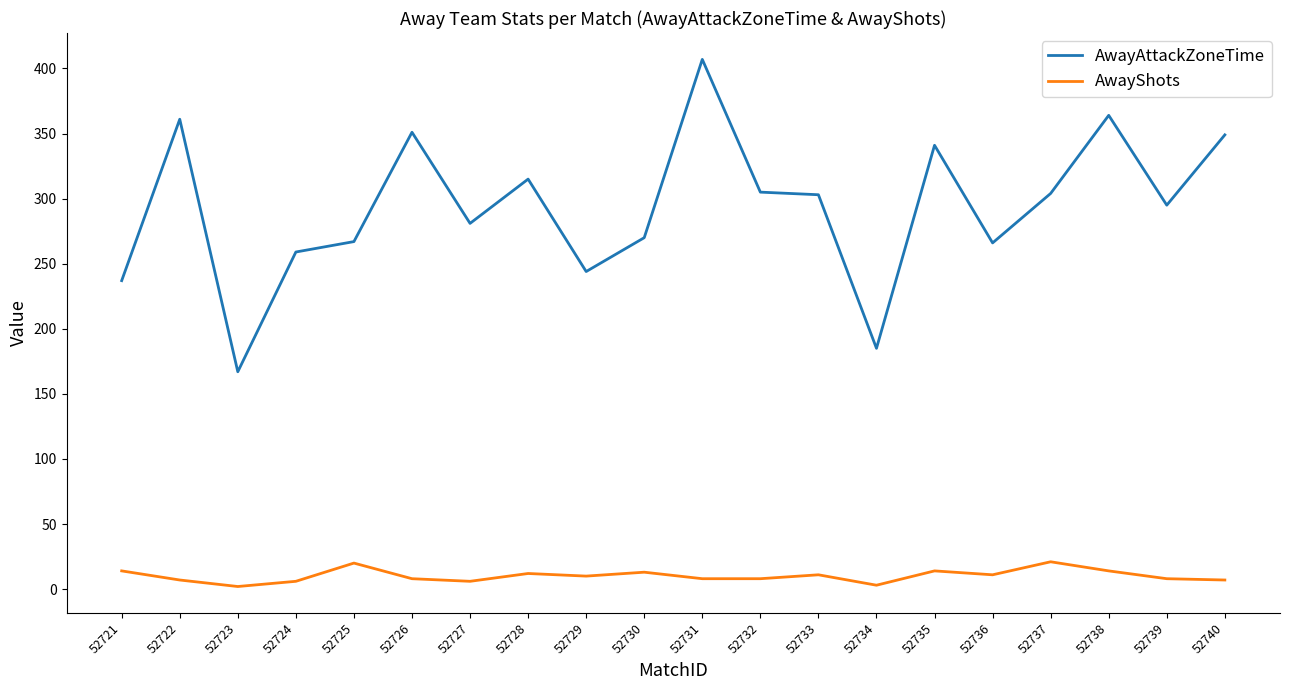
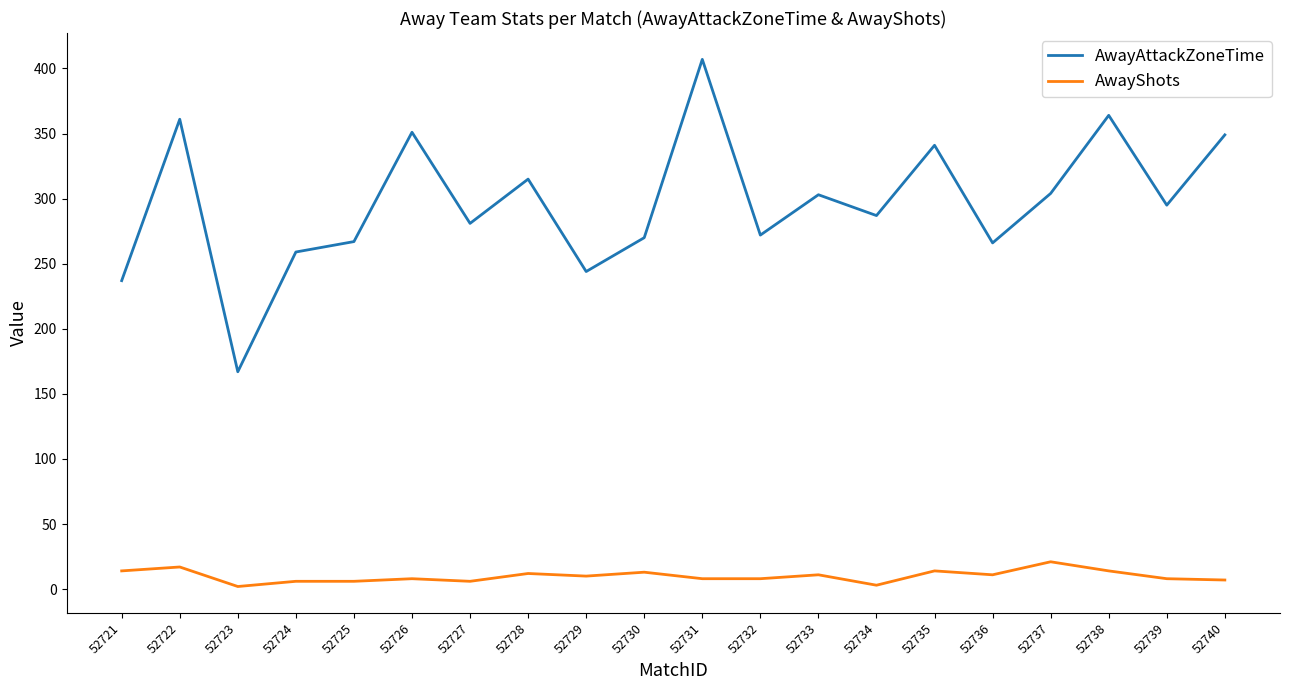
AwayShots, 52722: 7 -> 17
AwayShots, 52725: 20 -> 6
AwayAttackZoneTime, 52732: 305 -> 272
AwayAttackZoneTime, 52734: 185 -> 287
